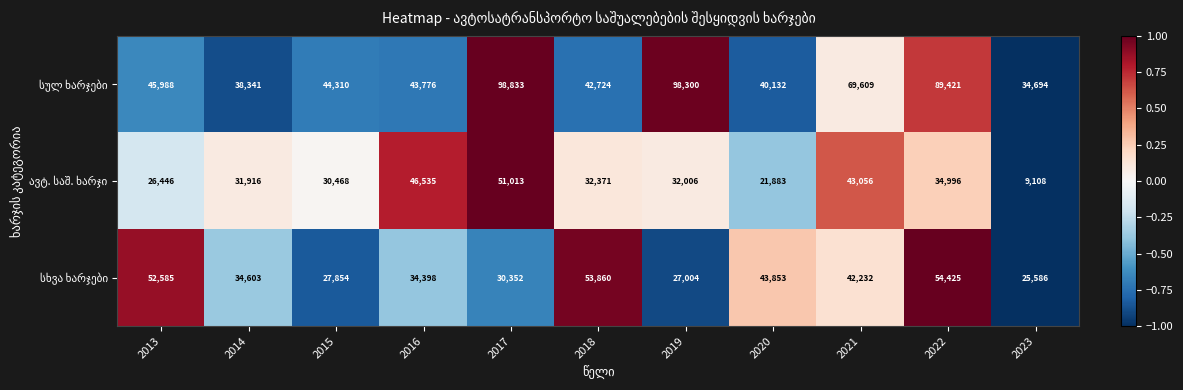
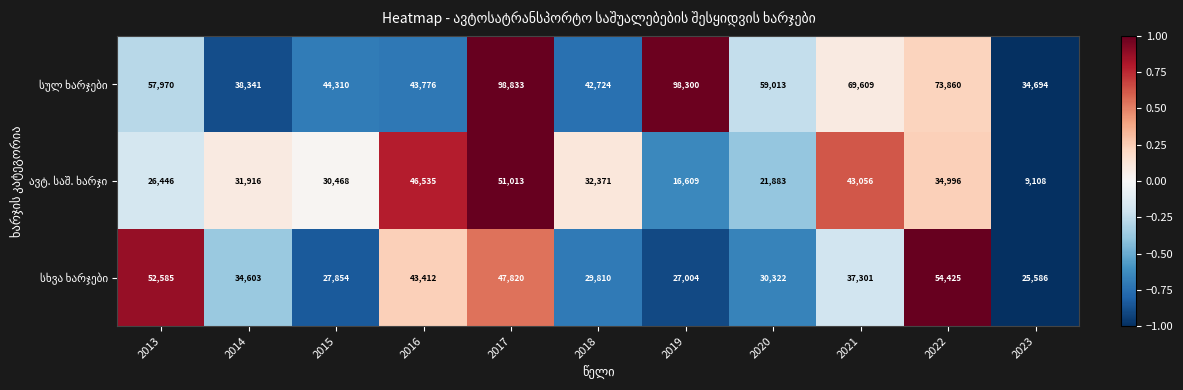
სულ ხარჯები, 2013: 45,988 -> 57,970
სულ ხარჯები, 2020: 40,132 -> 59,013
სულ ხარჯები, 2022: 89,421 -> 73,860
ავტ. საშ. ხარჯი, 2019: 32,006 -> 16,609
სხვა ხარჯები, 2016: 34,398 -> 43,412
სხვა ხარჯები, 2017: 30,352 -> 47,820
სხვა ხარჯები, 2018: 53,860 -> 29,810
სხვა ხარჯები, 2020: 43,853 -> 30,322
სხვა ხარჯები, 2021: 42,232 -> 37,301
